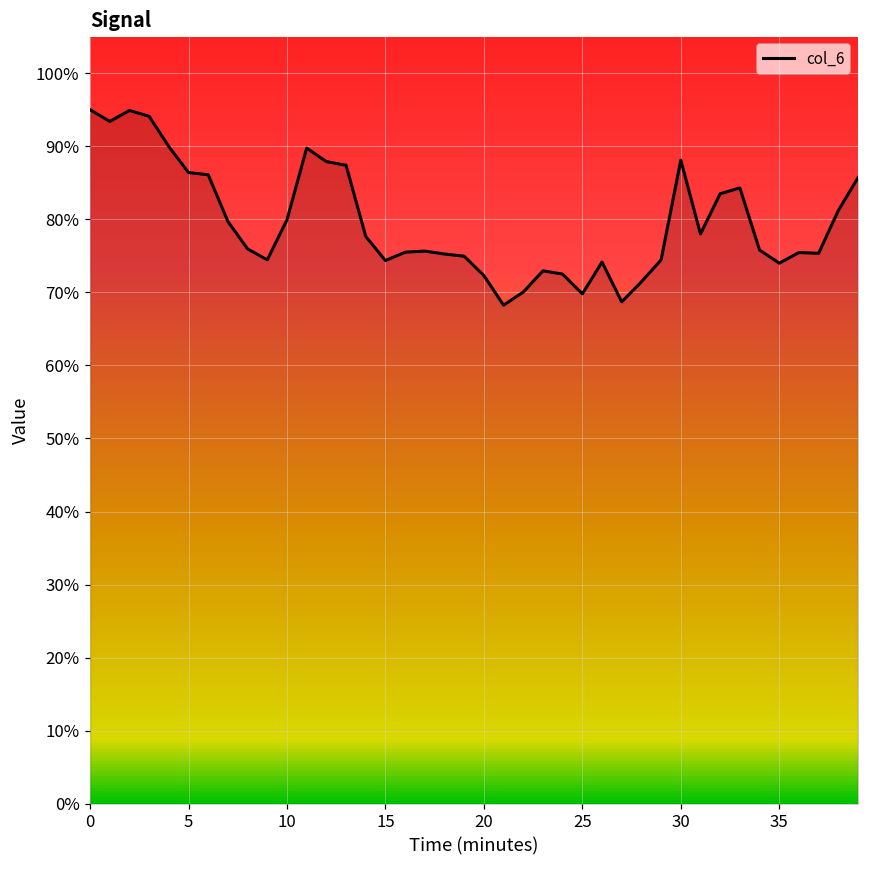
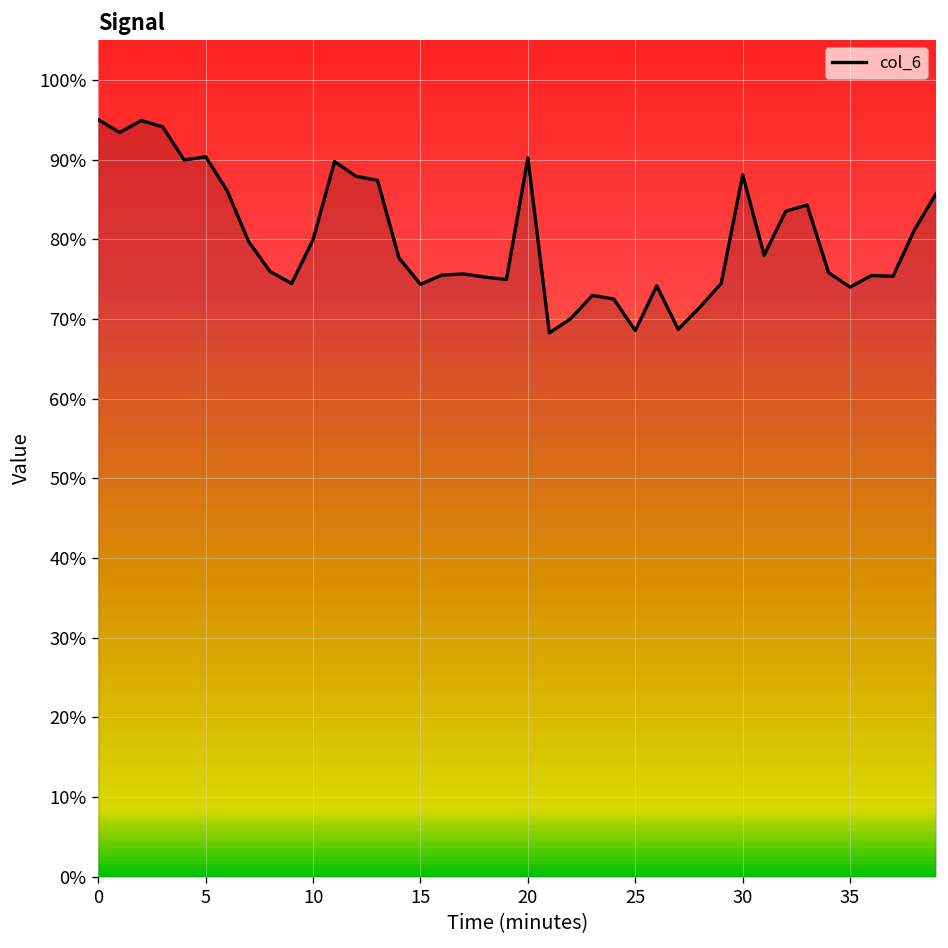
5: 86% -> 90%
20: 72% -> 90%
25: 70% -> 69%
